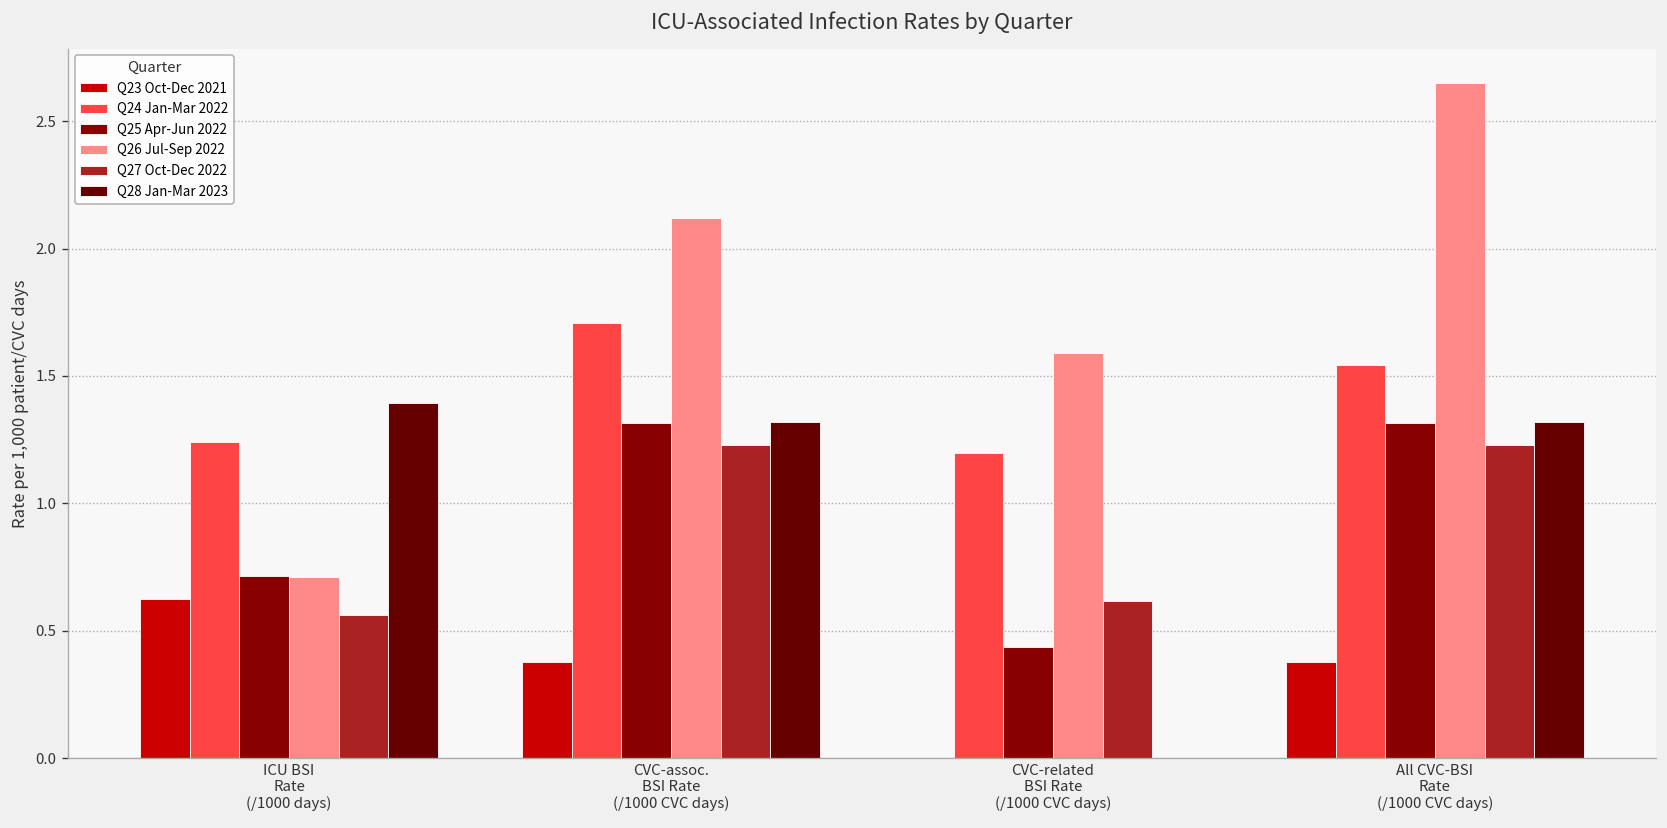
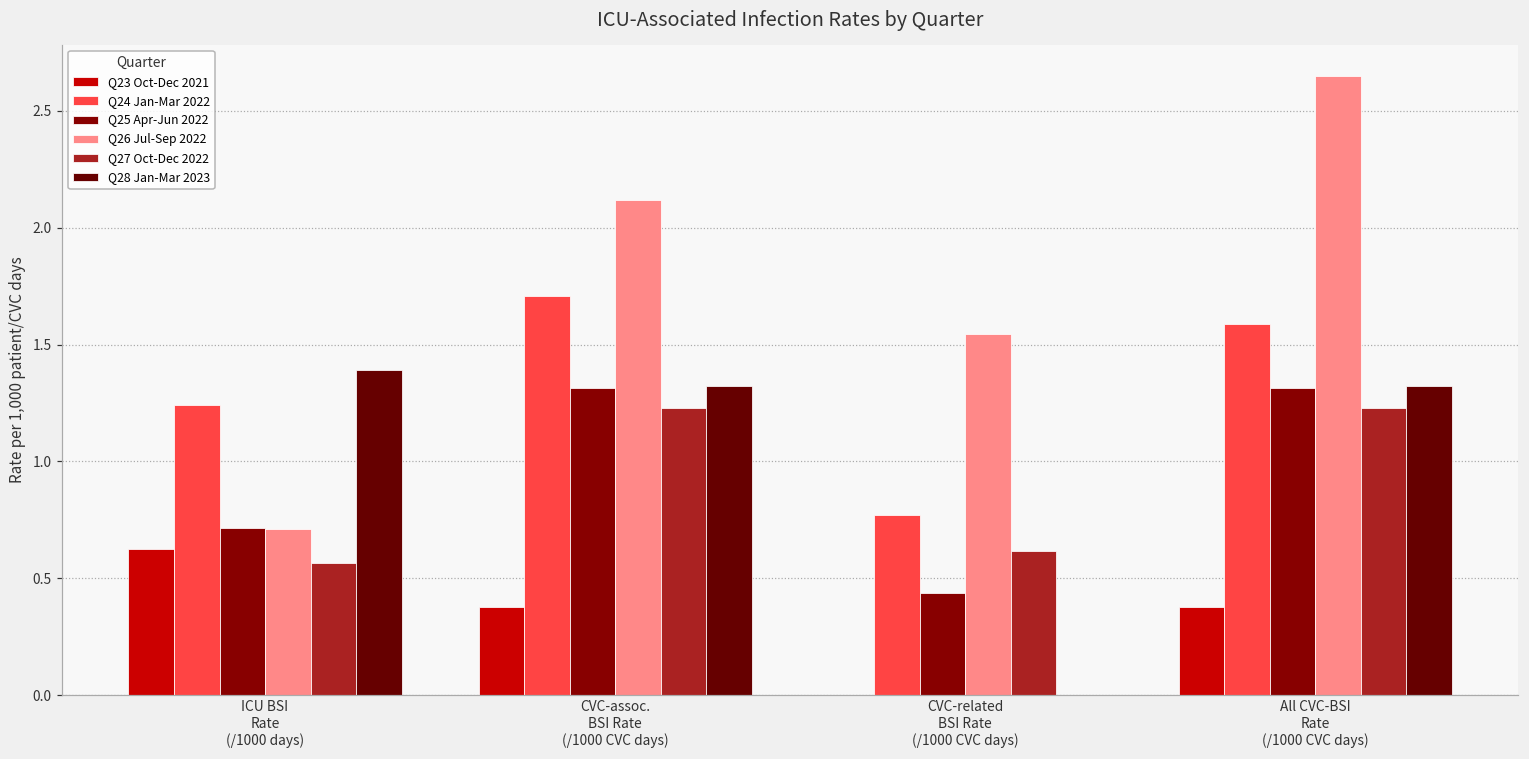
Q24 Jan-Mar 2022, CVC-related BSI Rate (/1000 CVC days): 1.20 -> 0.77
Q26 Jul-Sep 2022, CVC-related BSI Rate (/1000 CVC days): 1.59 -> 1.55
Q24 Jan-Mar 2022, All CVC-BSI Rate (/1000 CVC days): 1.54 -> 1.59
